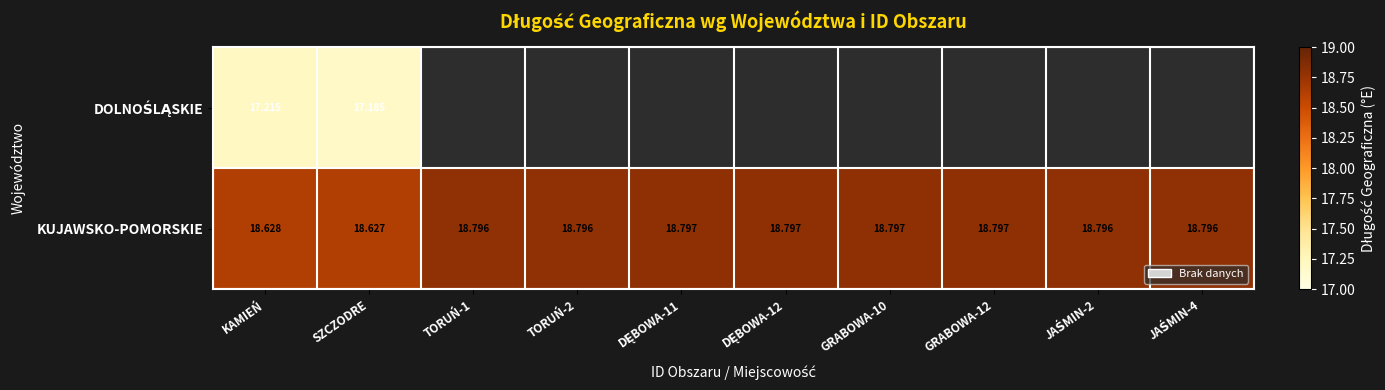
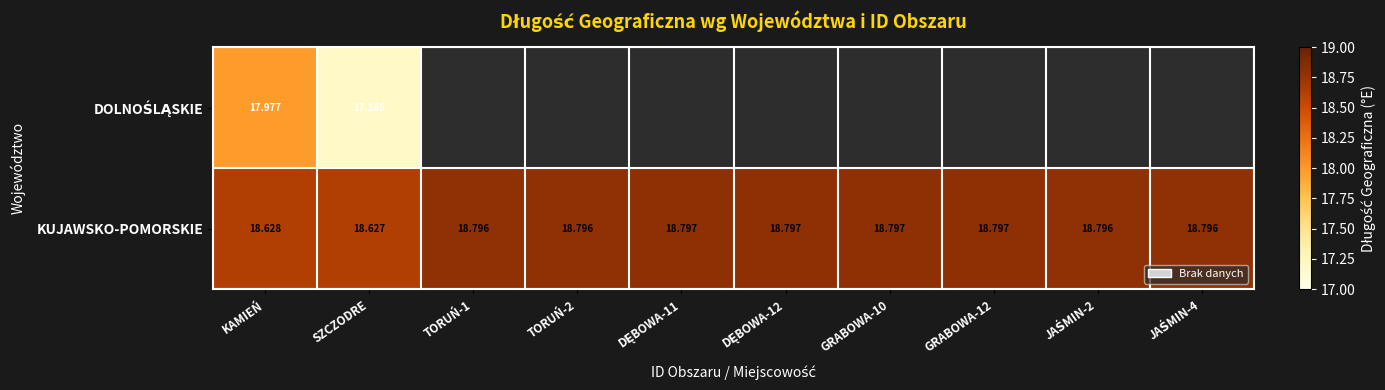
DOLNOŚLĄSKIE, KAMIEŃ: 17.215 -> 17.977
